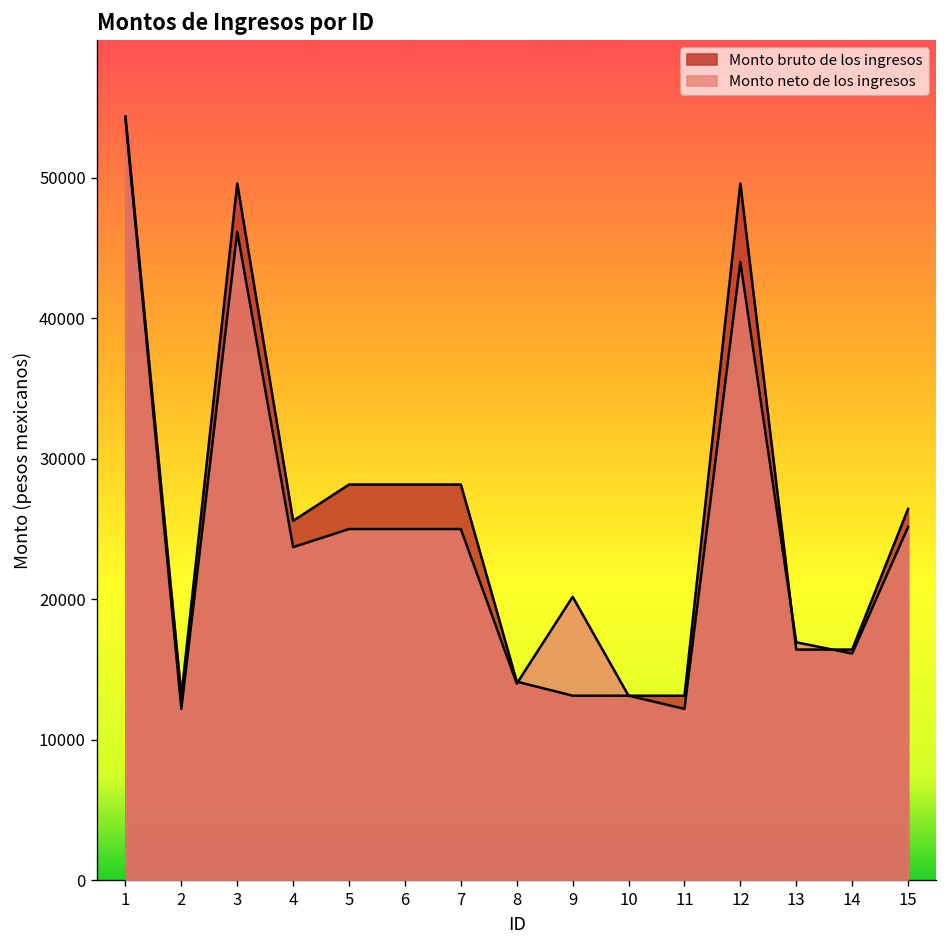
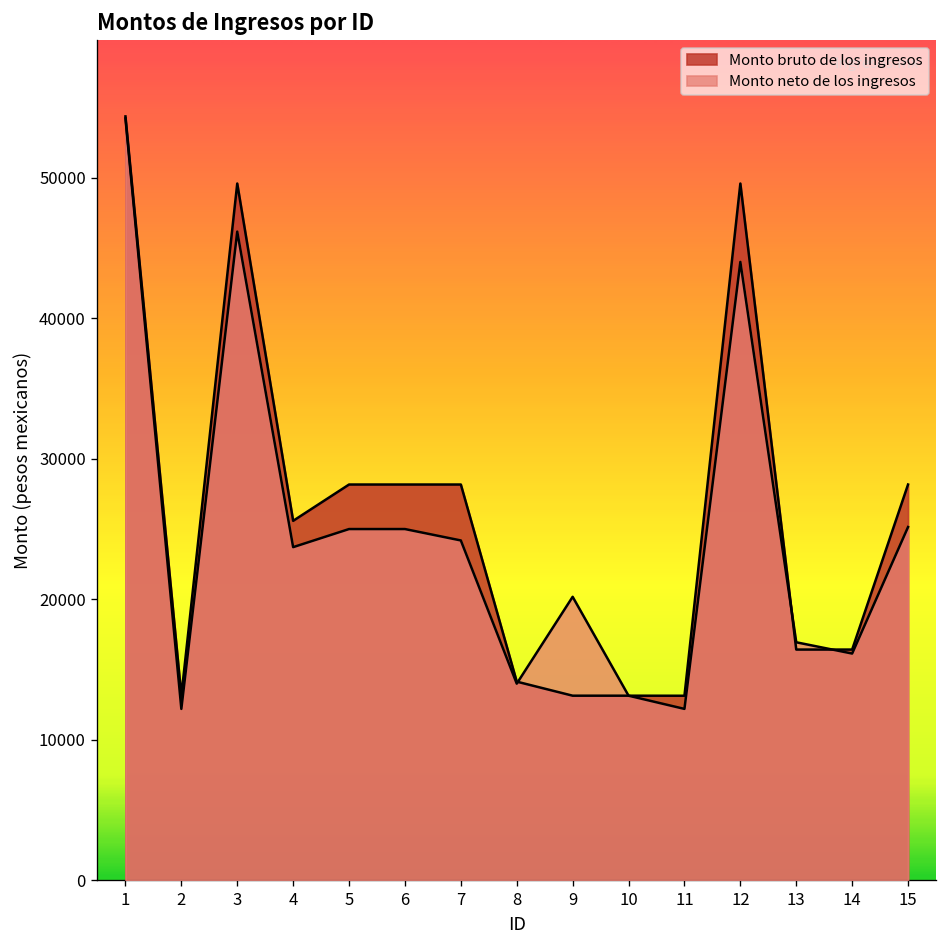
Monto neto de los ingresos, 7: 25000 -> 24200
Monto bruto de los ingresos, 15: 26400 -> 28200
